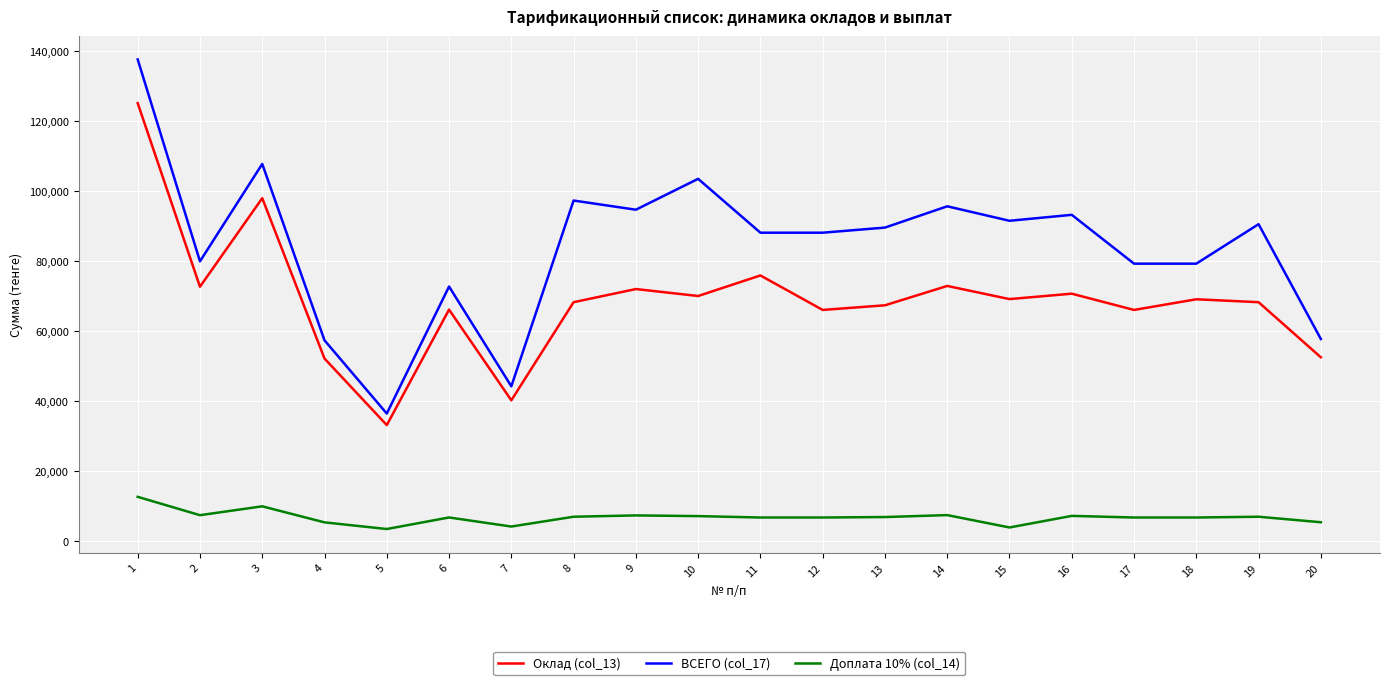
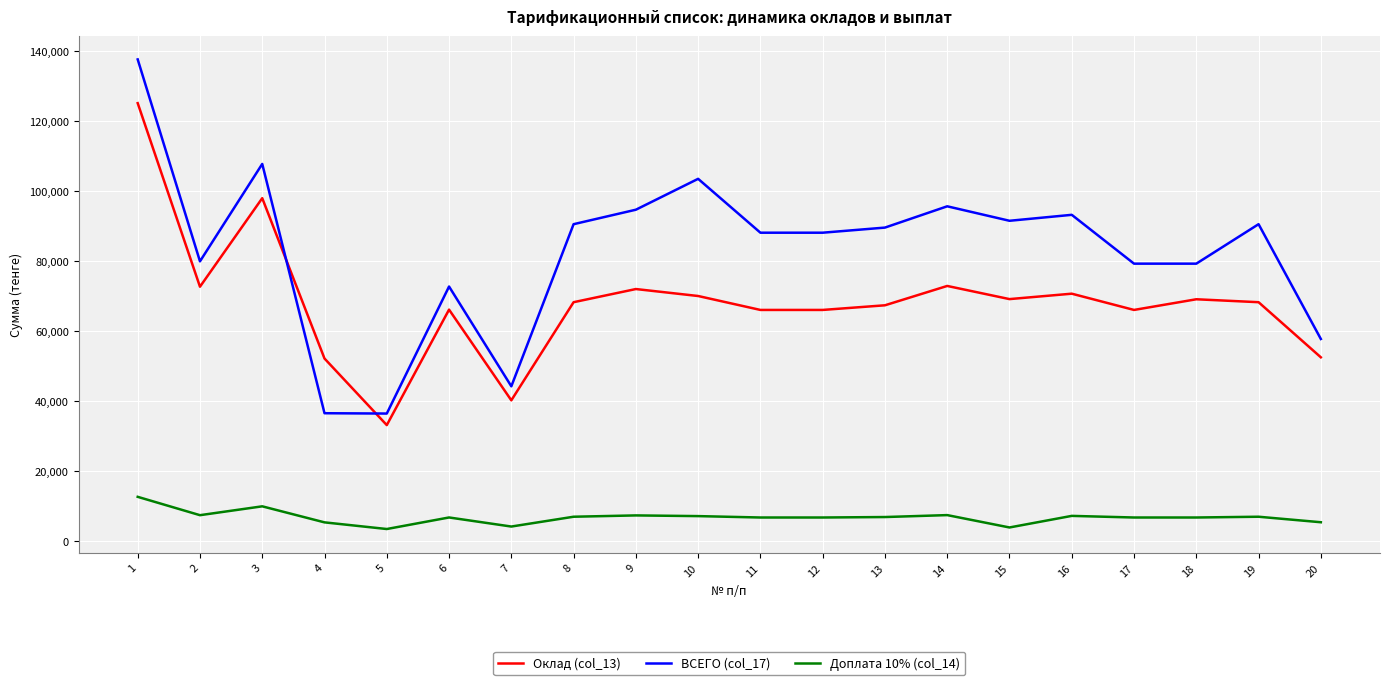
ВСЕГО (col_17), 4: 57,000 -> 36,000
ВСЕГО (col_17), 8: 97,000 -> 90,000
Оклад (col_13), 11: 76,000 -> 66,000
